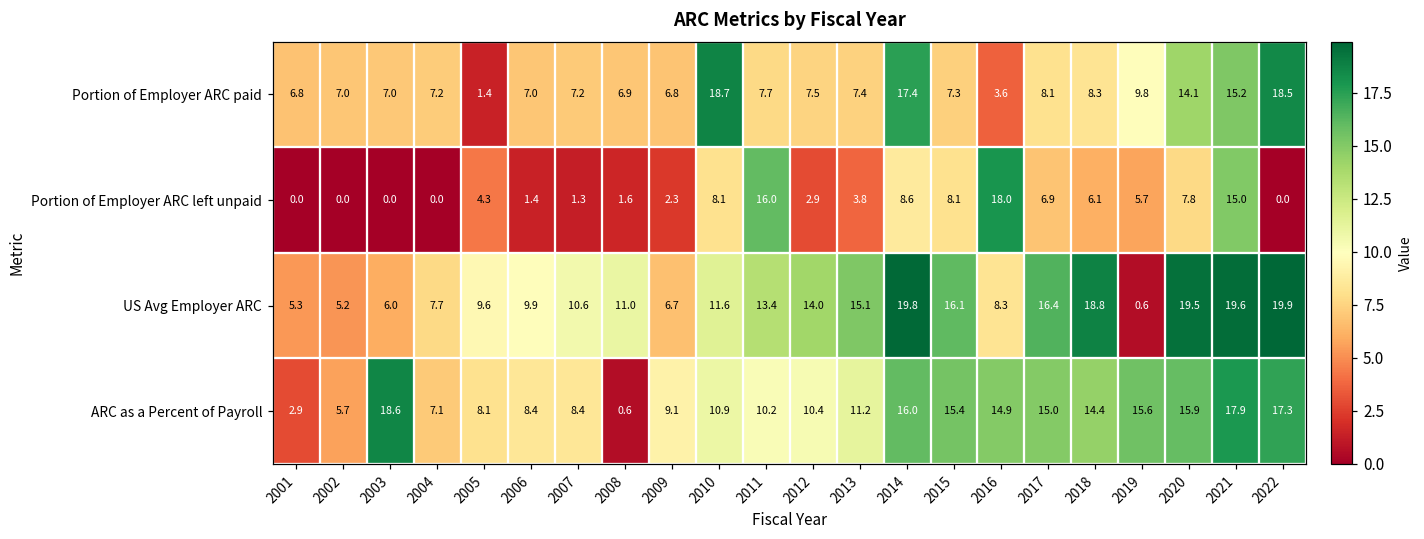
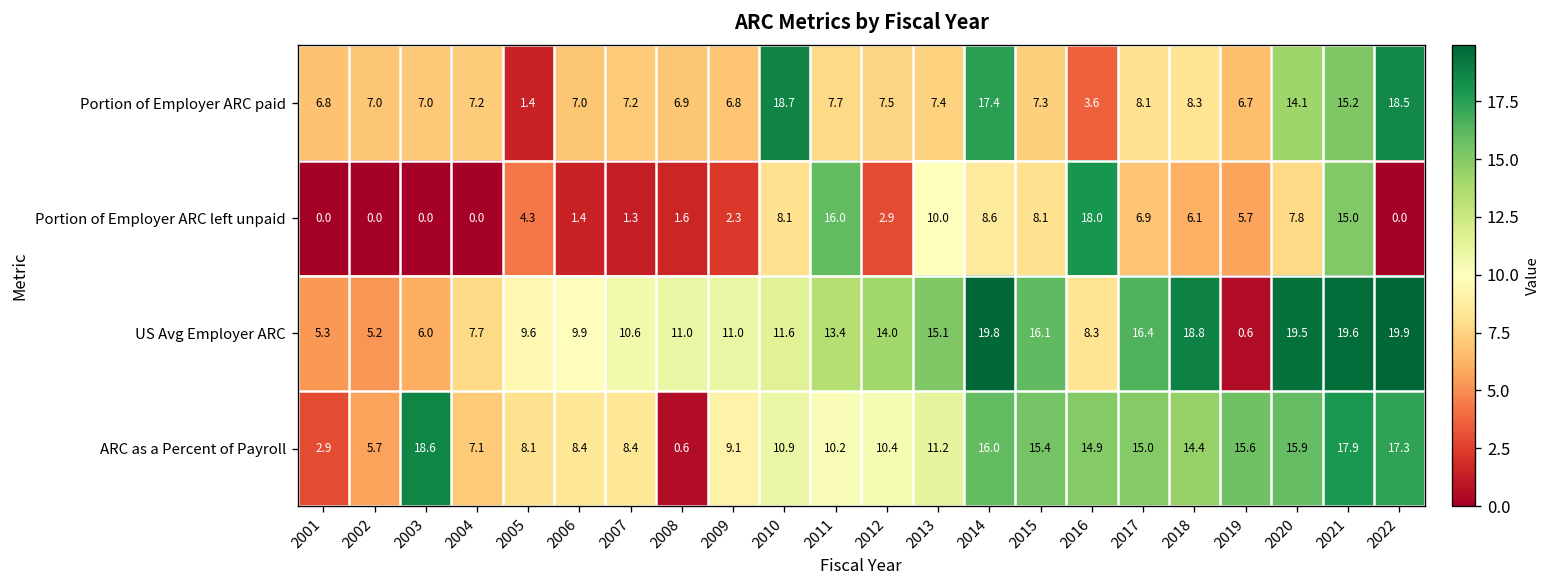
Portion of Employer ARC paid, 2019: 9.8 -> 6.7
Portion of Employer ARC left unpaid, 2013: 3.8 -> 10.0
US Avg Employer ARC, 2009: 6.7 -> 11.0
